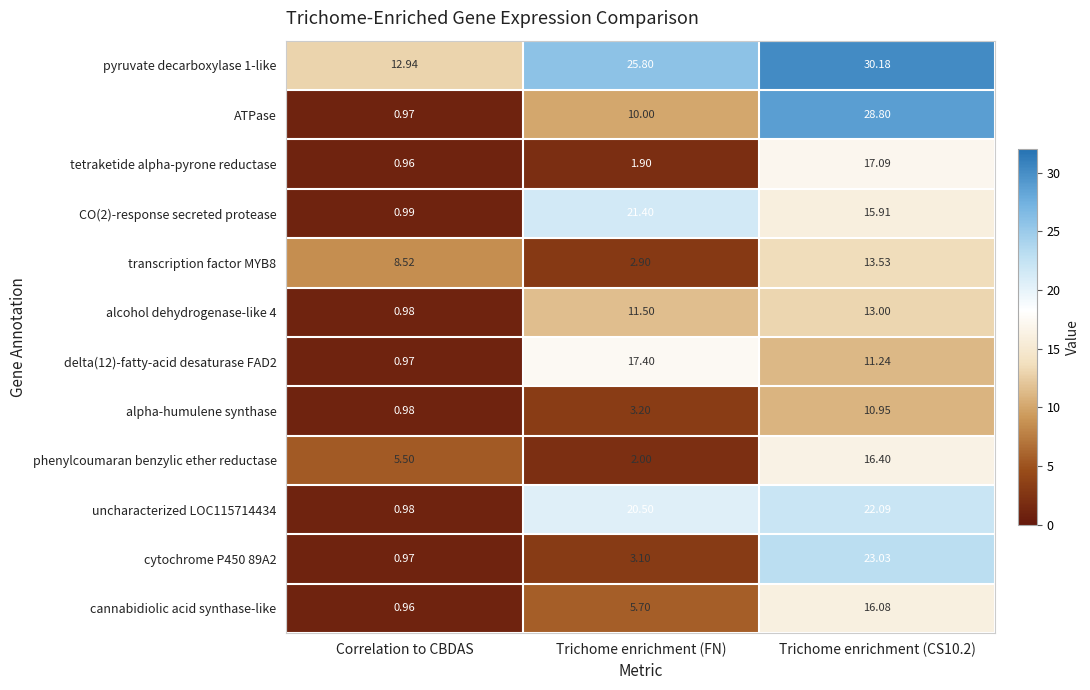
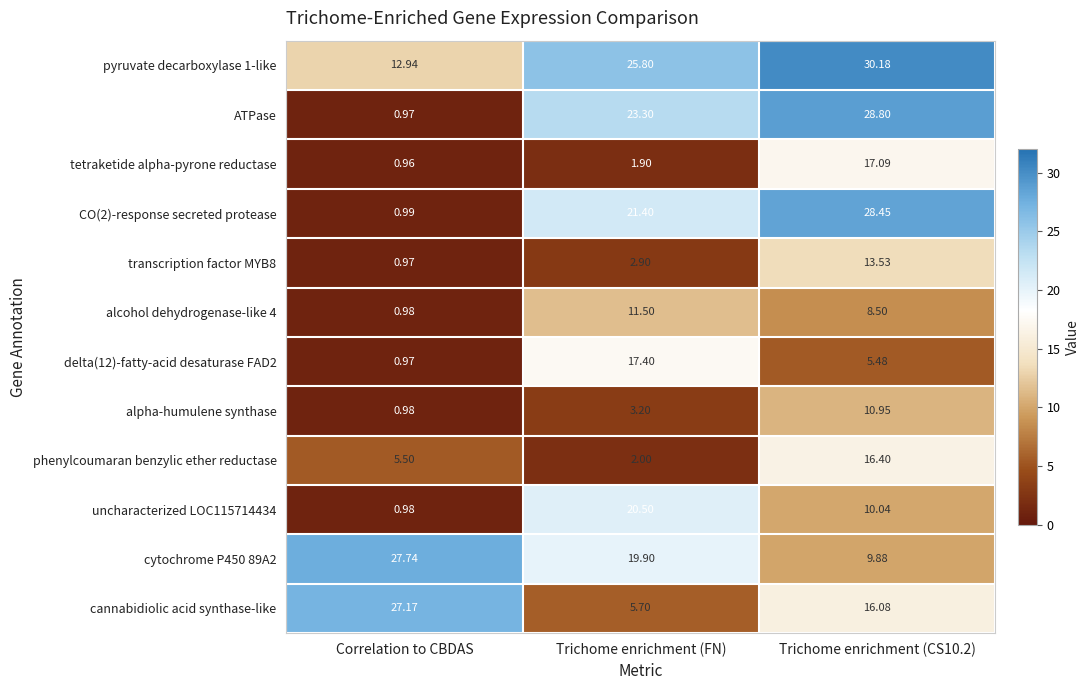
ATPase, Trichome enrichment (FN): 10.00 -> 23.30
CO(2)-response secreted protease, Trichome enrichment (CS10.2): 15.91 -> 28.45
transcription factor MYB8, Correlation to CBDAS: 8.52 -> 0.97
alcohol dehydrogenase-like 4, Trichome enrichment (CS10.2): 13.00 -> 8.50
delta(12)-fatty-acid desaturase FAD2, Trichome enrichment (CS10.2): 11.24 -> 5.48
uncharacterized LOC115714434, Trichome enrichment (CS10.2): 22.09 -> 10.04
cytochrome P450 89A2, Correlation to CBDAS: 0.97 -> 27.74
cytochrome P450 89A2, Trichome enrichment (FN): 3.10 -> 19.90
cytochrome P450 89A2, Trichome enrichment (CS10.2): 23.03 -> 9.88
cannabidiolic acid synthase-like, Correlation to CBDAS: 0.96 -> 27.17
